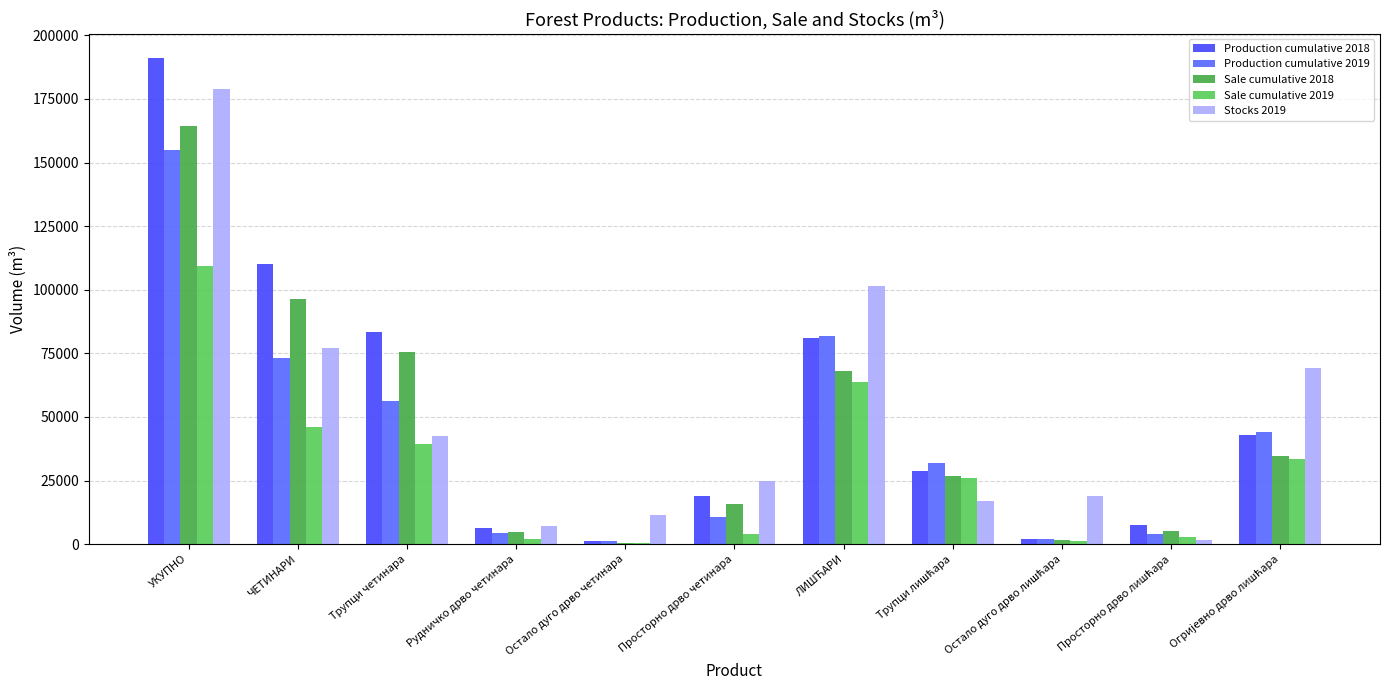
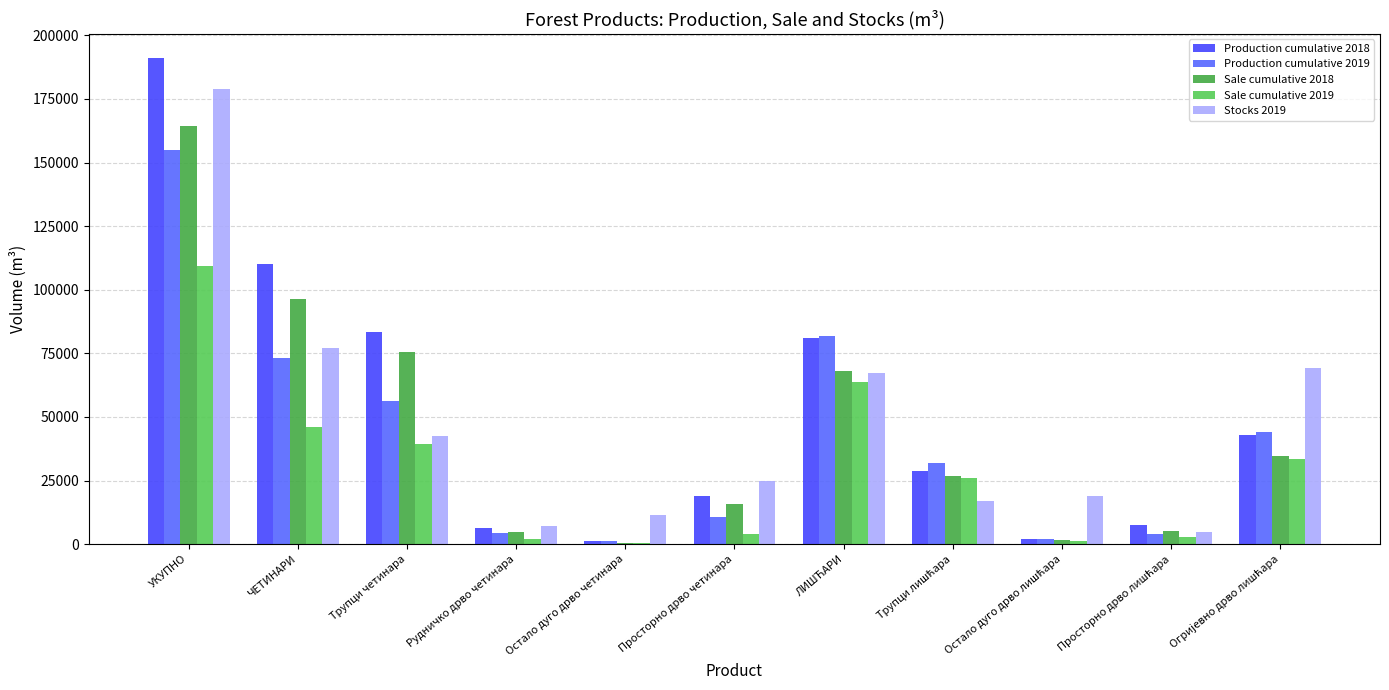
Stocks 2019, ЛИШЋАРИ: 102000 -> 67000
Stocks 2019, Просторно дрво лишћара: 2000 -> 5000
